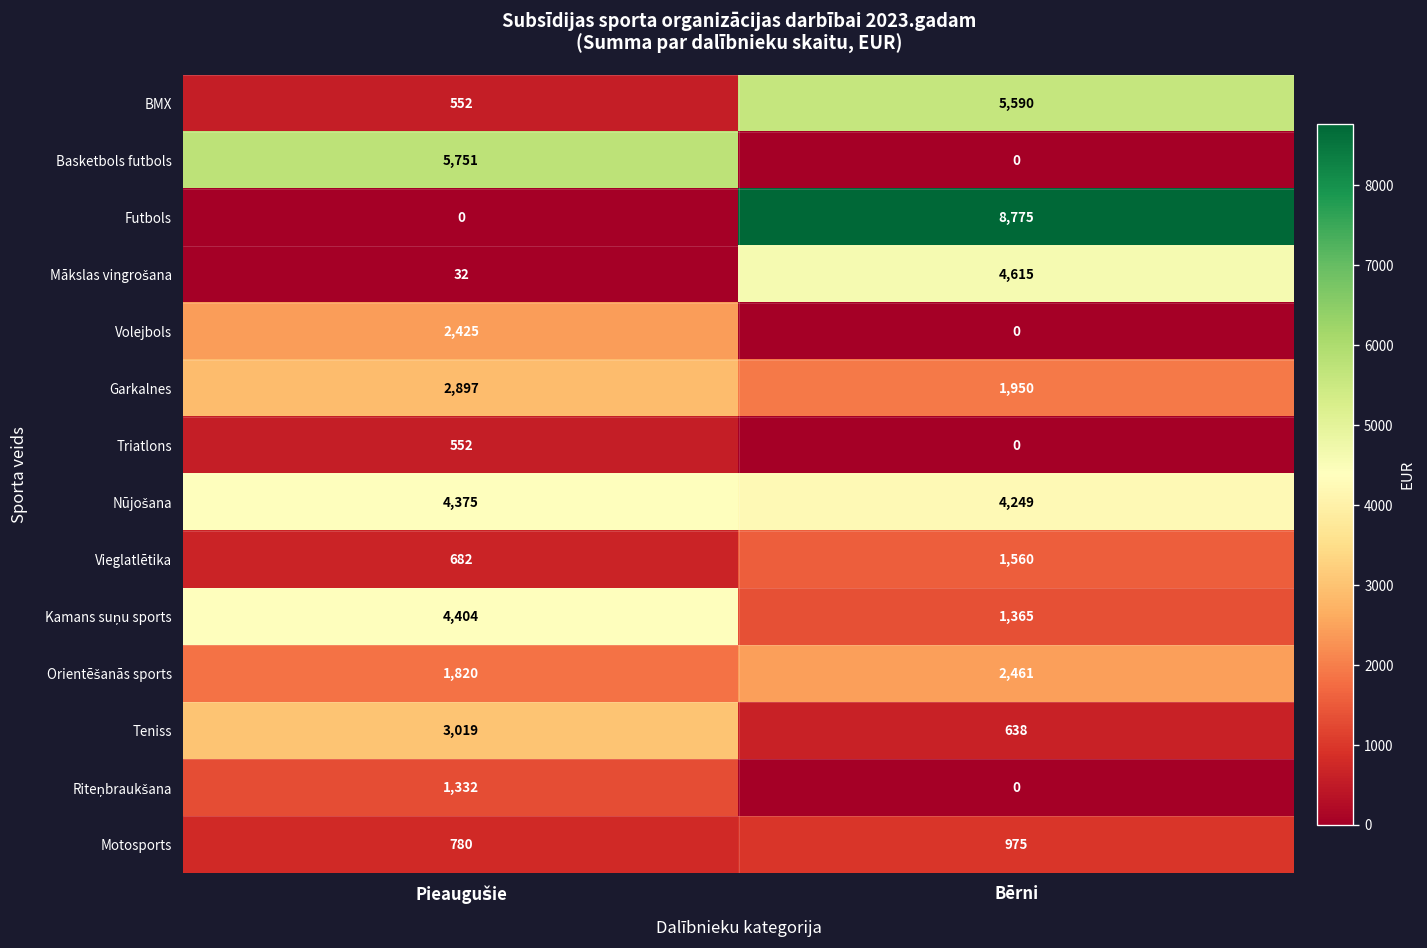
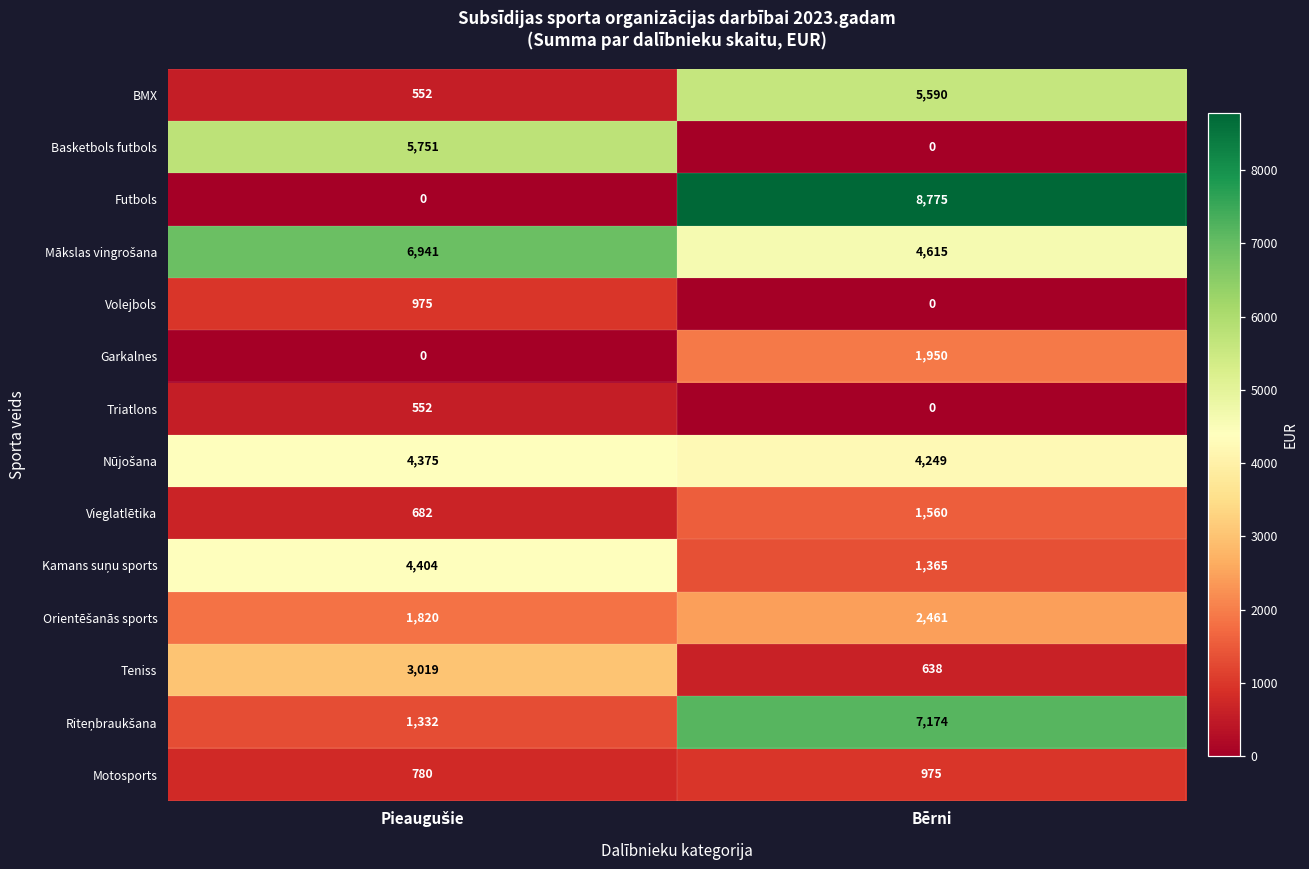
Mākslas vingrošana, Pieaugušie: 32 -> 6,941
Volejbols, Pieaugušie: 2,425 -> 975
Garkalnes, Pieaugušie: 2,897 -> 0
Riteņbraukšana, Bērni: 0 -> 7,174
